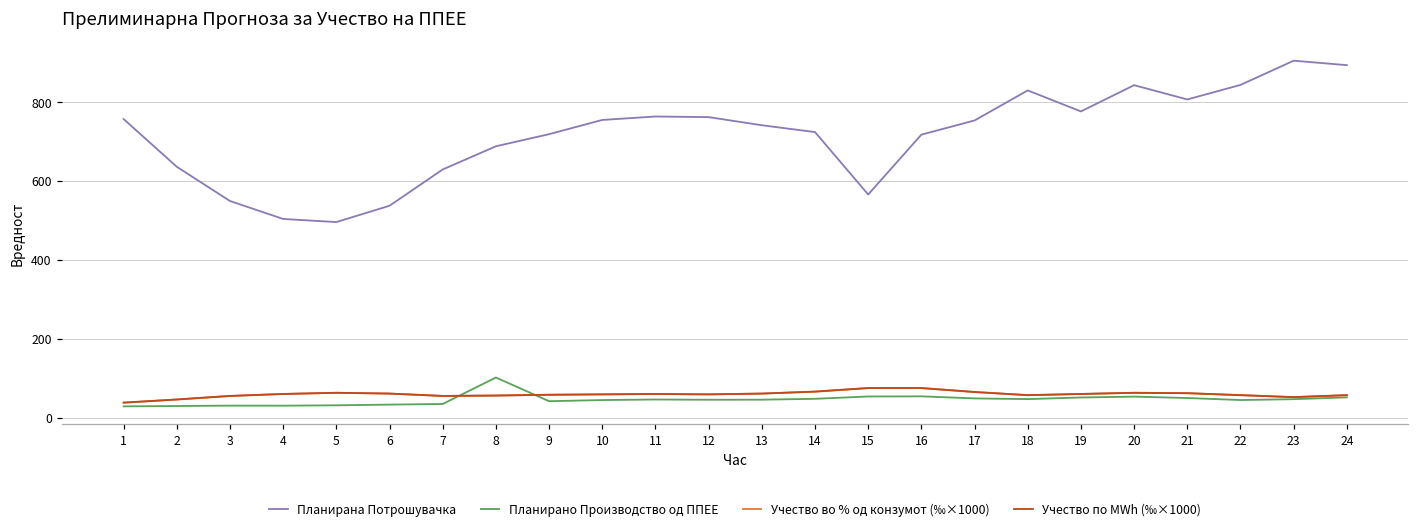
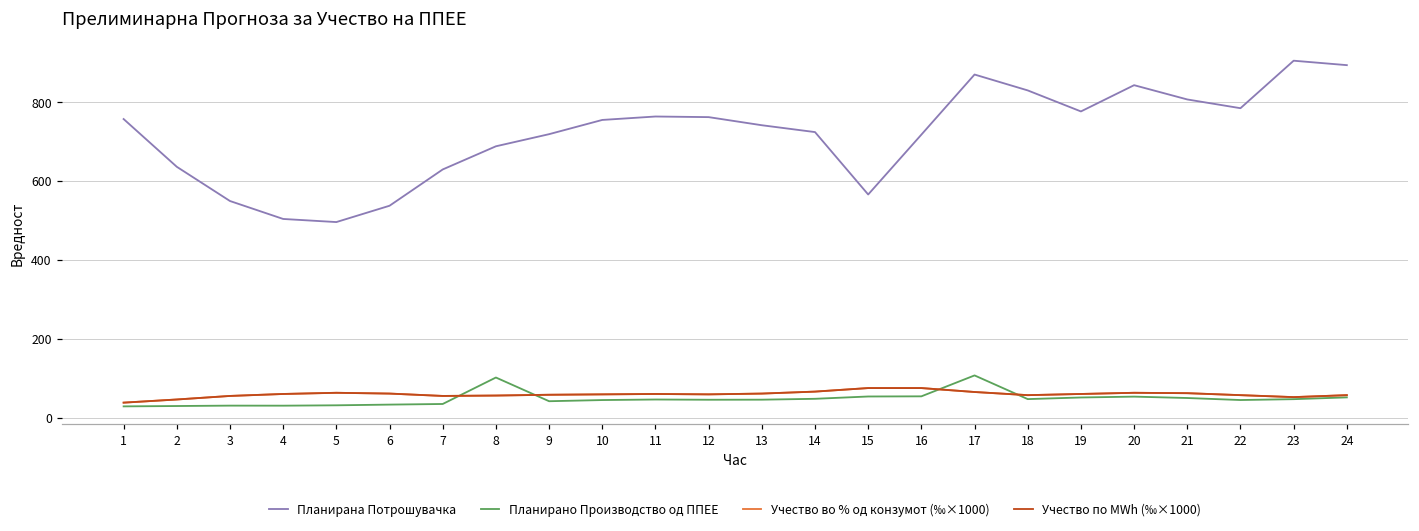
Планирана Потрошувачка, 17: 750 -> 870
Планирано Производство од ППЕЕ, 17: 50 -> 110
Планирана Потрошувачка, 22: 840 -> 790
